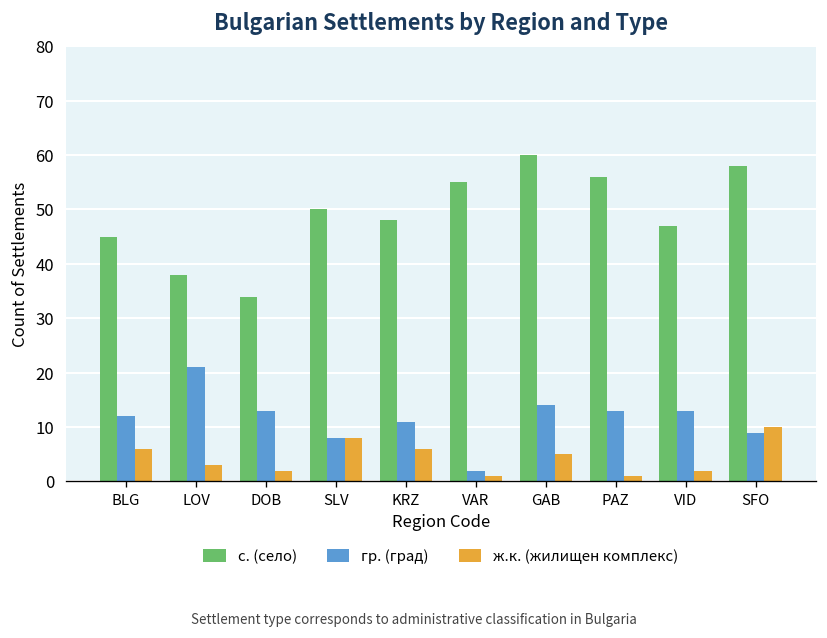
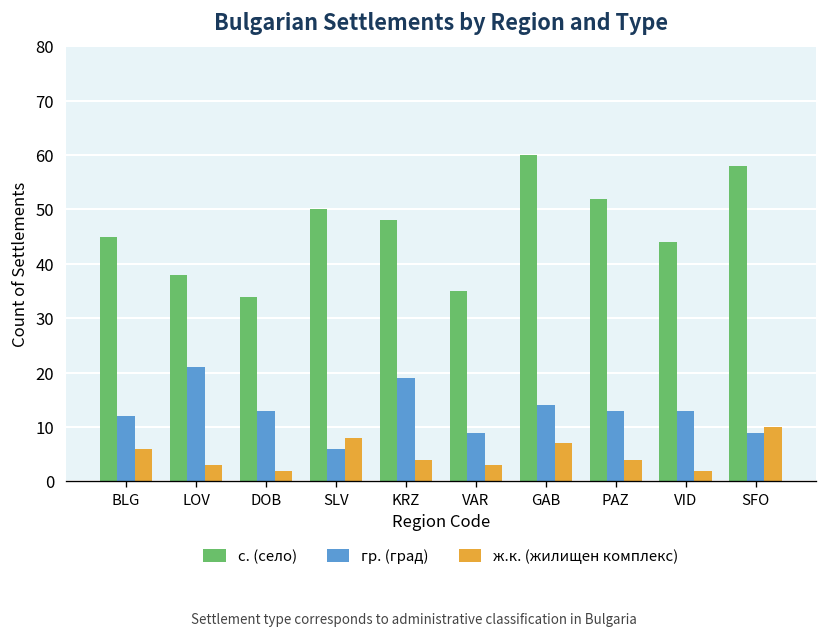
гр. (град), SLV: 8 -> 6
гр. (град), KRZ: 11 -> 19
ж.к. (жилищен комплекс), KRZ: 6 -> 4
с. (село), VAR: 55 -> 35
гр. (град), VAR: 2 -> 9
ж.к. (жилищен комплекс), VAR: 1 -> 3
ж.к. (жилищен комплекс), GAB: 5 -> 7
с. (село), PAZ: 56 -> 52
ж.к. (жилищен комплекс), PAZ: 1 -> 4
с. (село), VID: 47 -> 44
